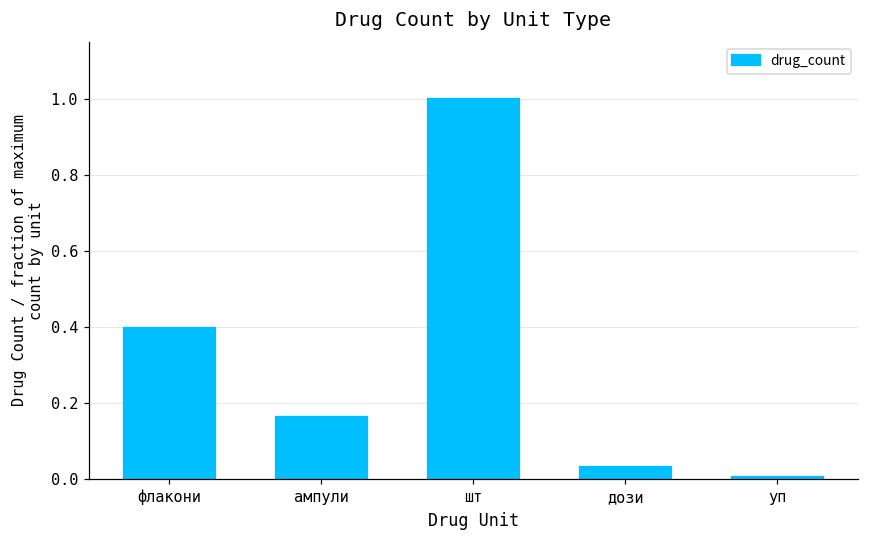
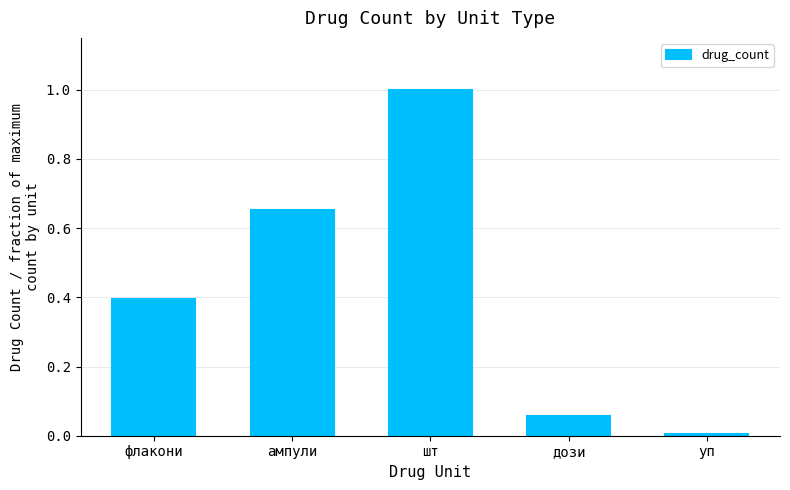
ампули: 0.16 -> 0.65
дози: 0.03 -> 0.06
